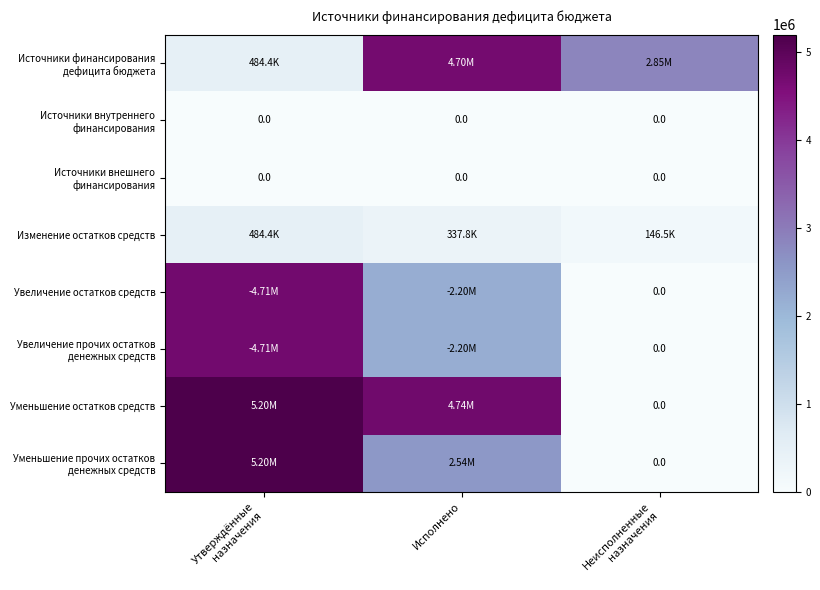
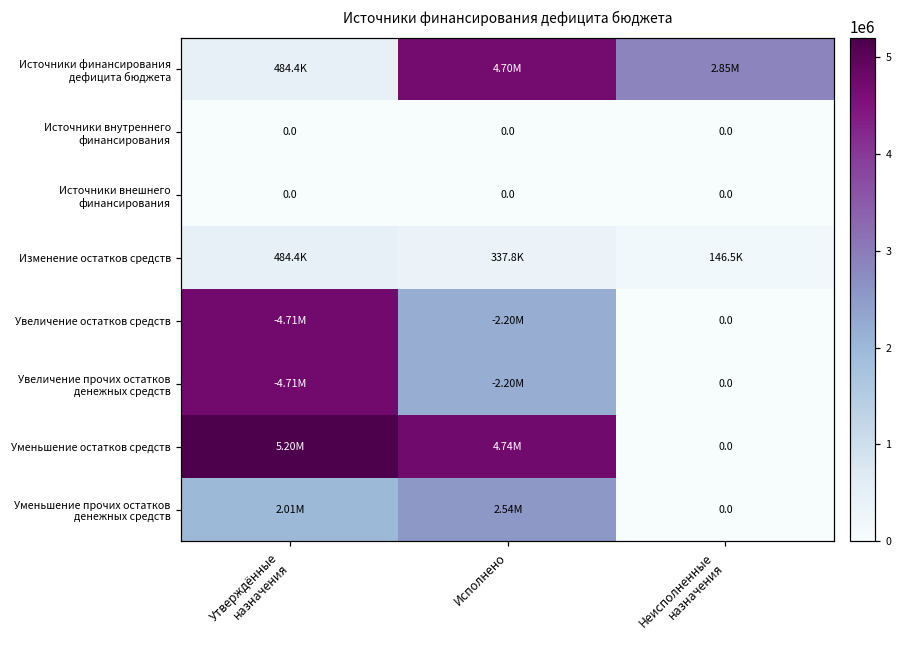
Уменьшение прочих остатков денежных средств, Утверждённые назначения: 5.20M -> 2.01M
